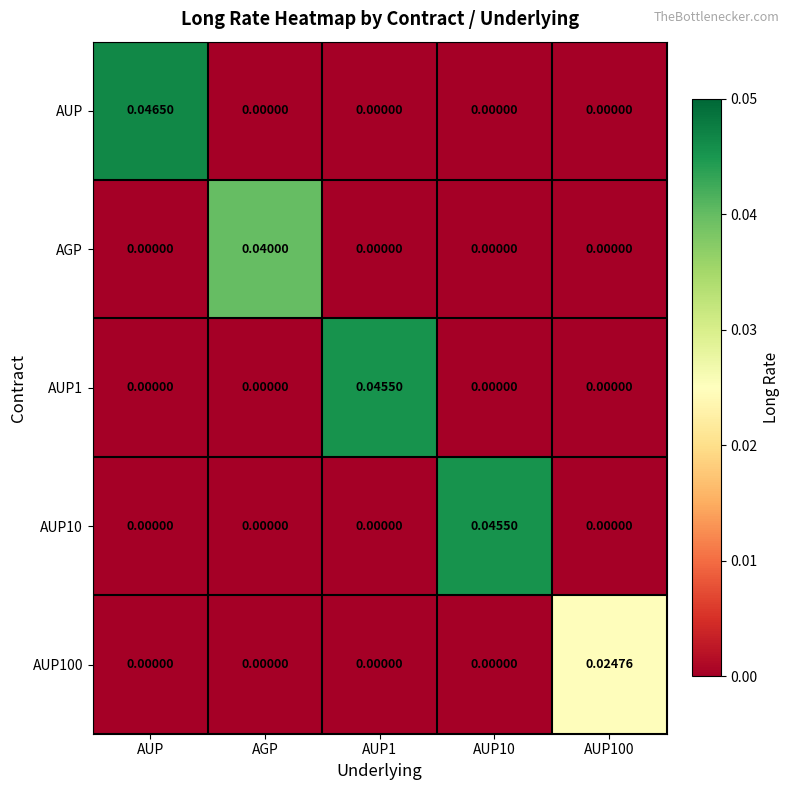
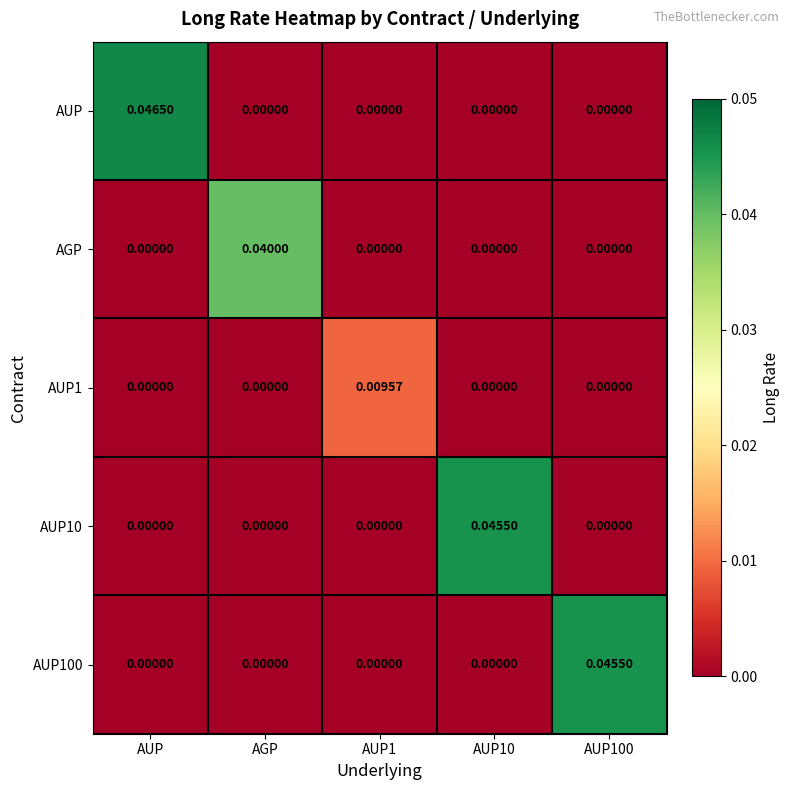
AUP1, AUP1: 0.04550 -> 0.00957
AUP100, AUP100: 0.02476 -> 0.04550
